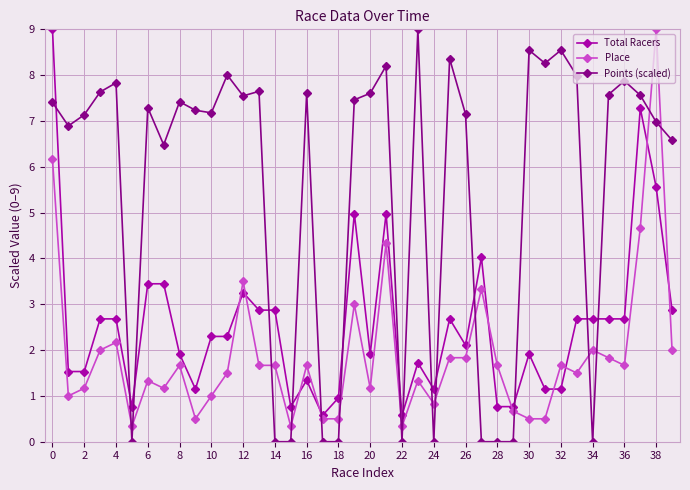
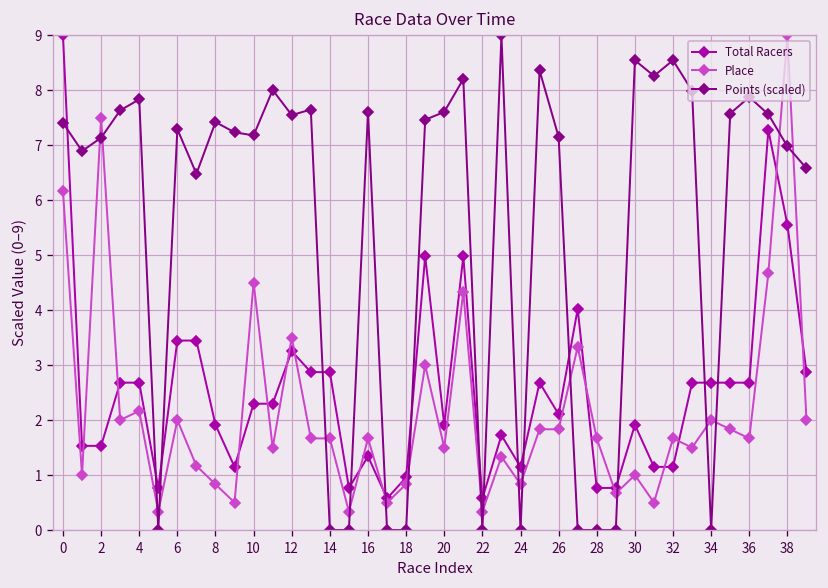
Place, 2: 1.2 -> 7.5
Place, 6: 1.3 -> 2.0
Place, 8: 1.7 -> 0.8
Place, 10: 1.0 -> 4.5
Place, 18: 0.5 -> 0.8
Place, 20: 1.2 -> 1.5
Place, 30: 0.5 -> 1.0
